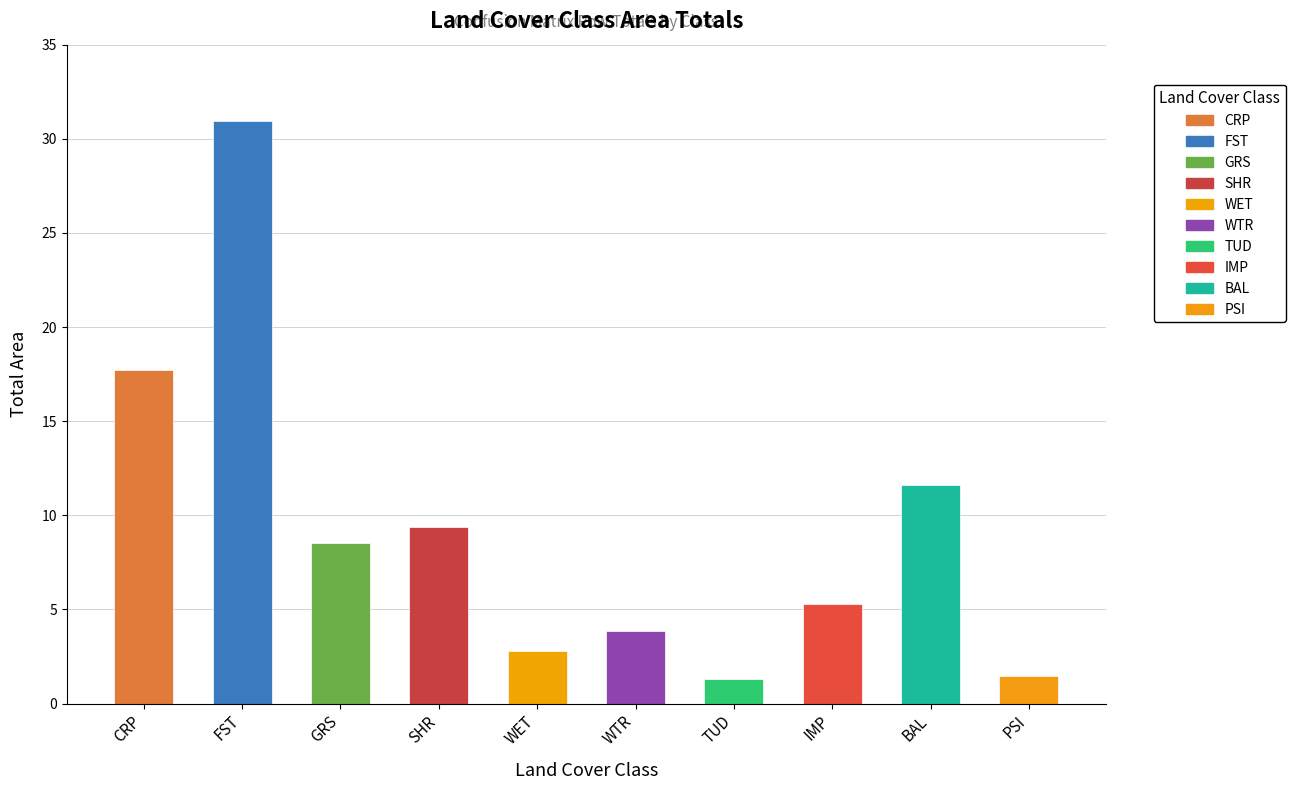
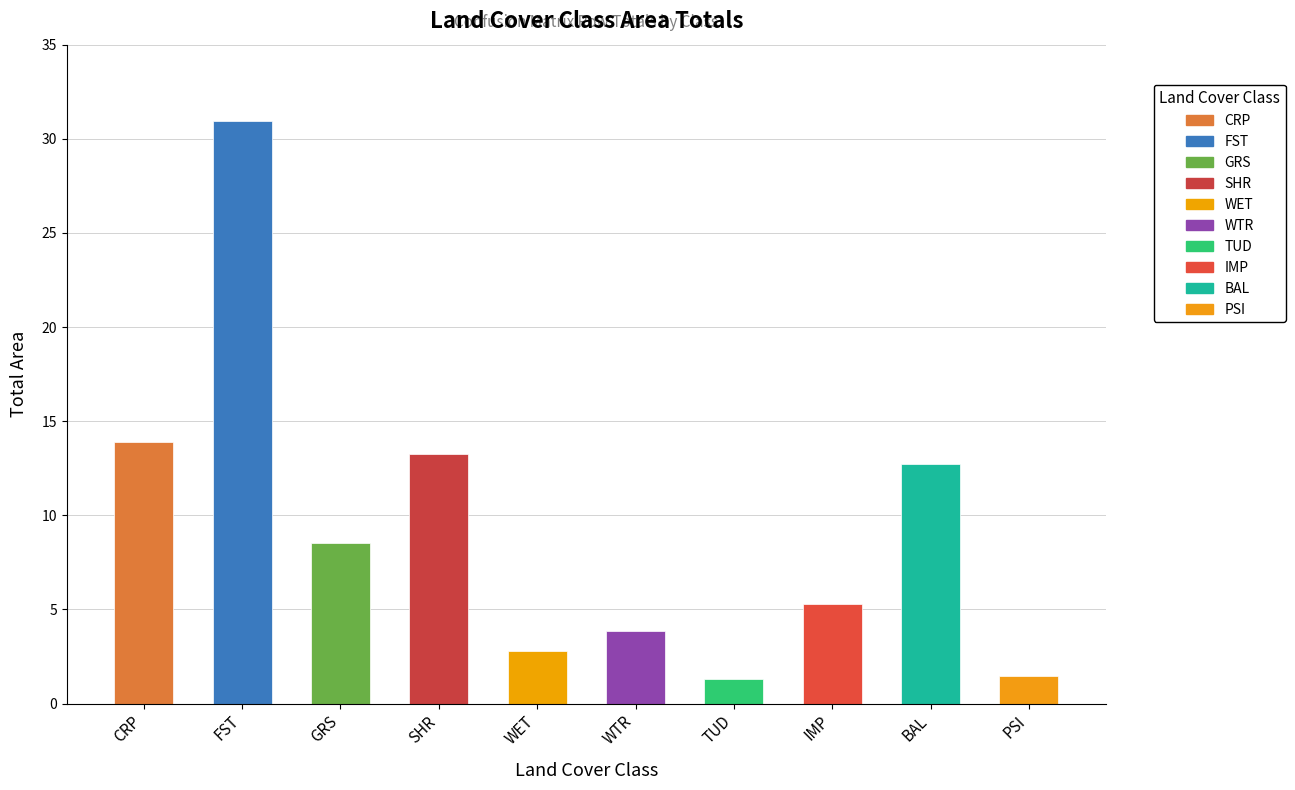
CRP: 17.7 -> 13.9
SHR: 9.4 -> 13.2
BAL: 11.6 -> 12.7
